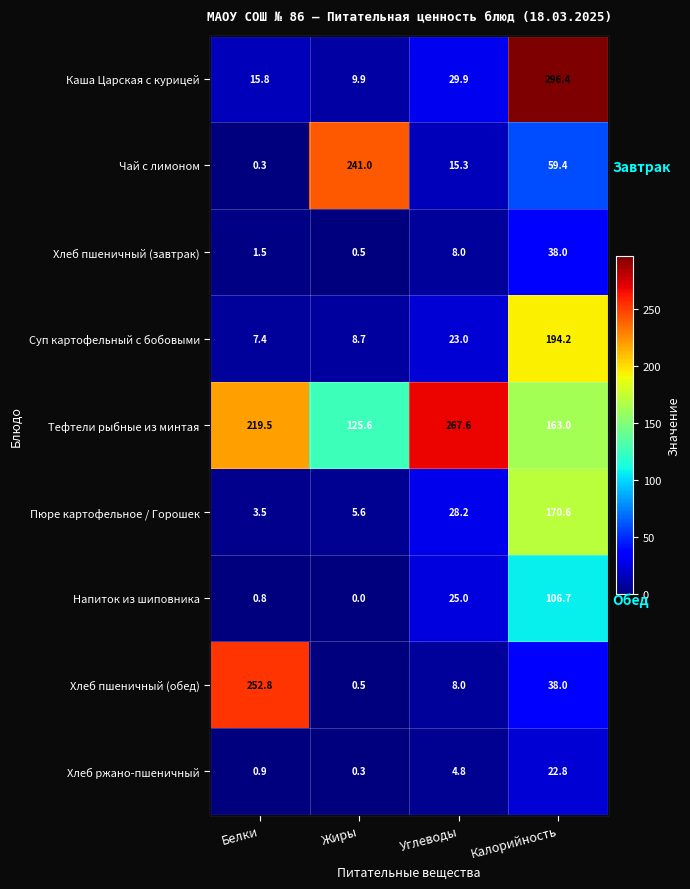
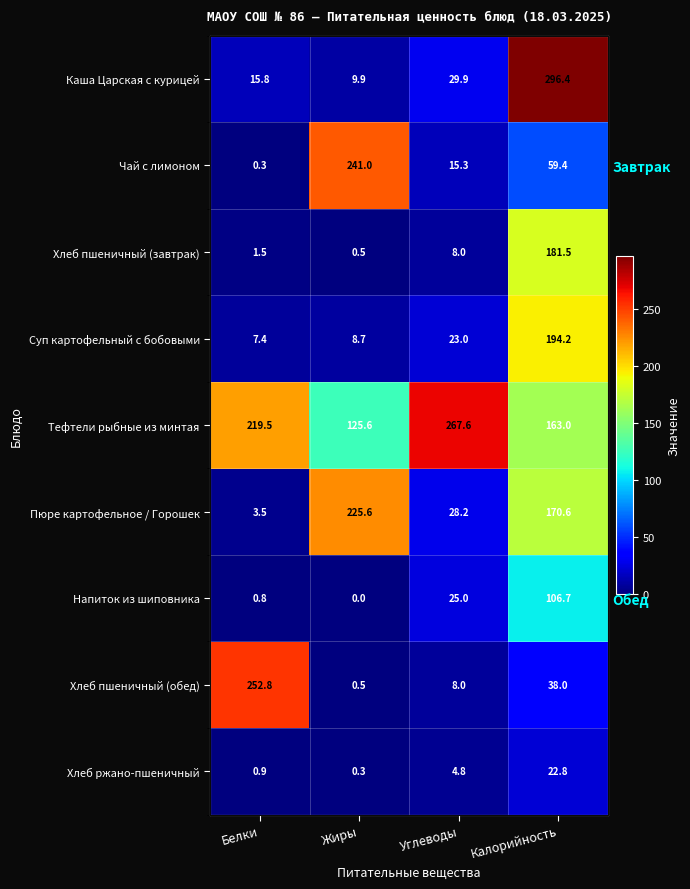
Хлеб пшеничный (завтрак), Калорийность: 38.0 -> 181.5
Пюре картофельное / Горошек, Жиры: 5.6 -> 225.6
